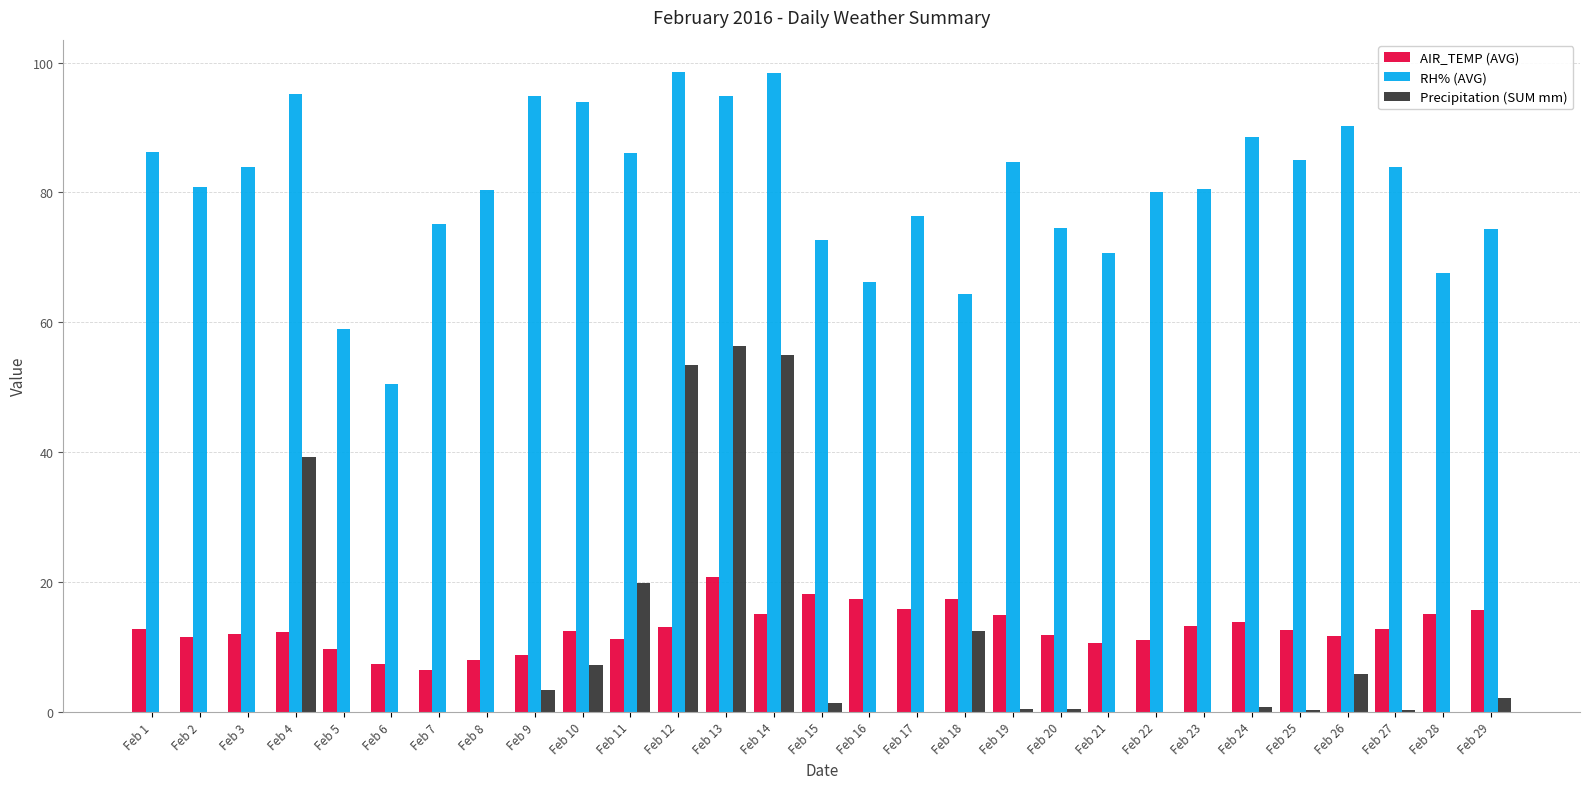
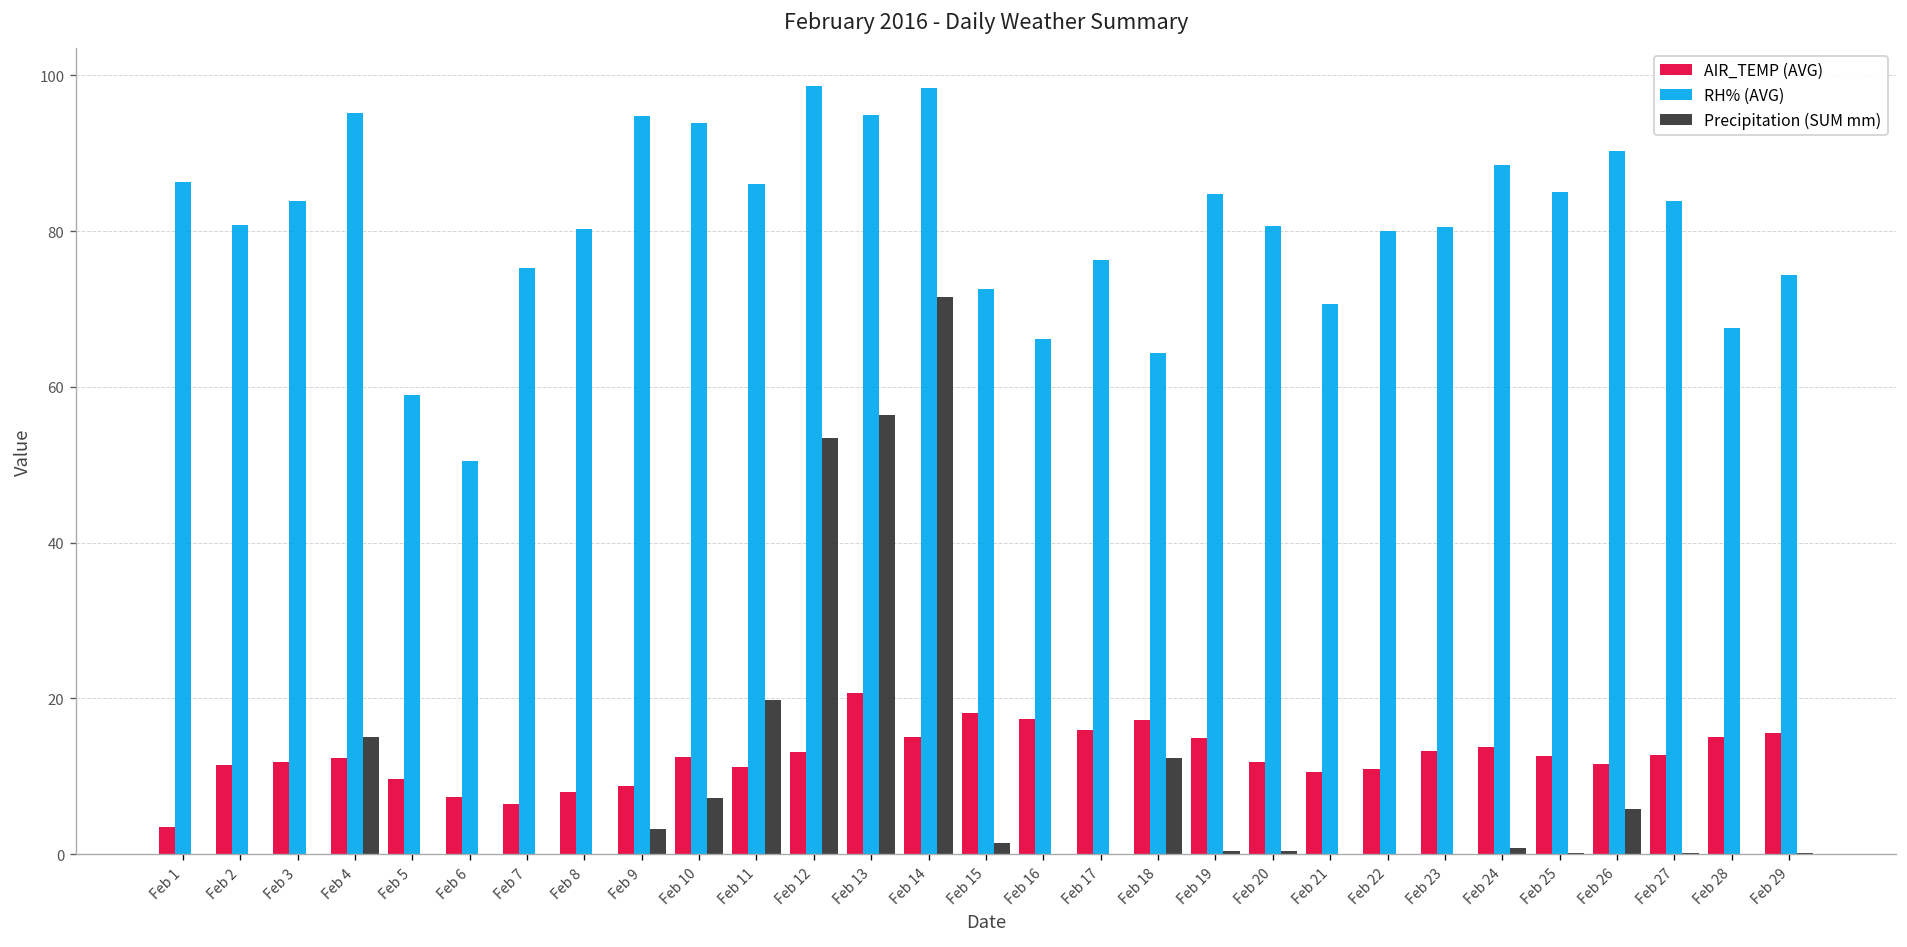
AIR_TEMP (AVG), Feb 1: 13 -> 4
Precipitation (SUM mm), Feb 4: 39 -> 15
Precipitation (SUM mm), Feb 14: 55 -> 72
RH% (AVG), Feb 20: 75 -> 81
Precipitation (SUM mm), Feb 29: 2 -> 0
